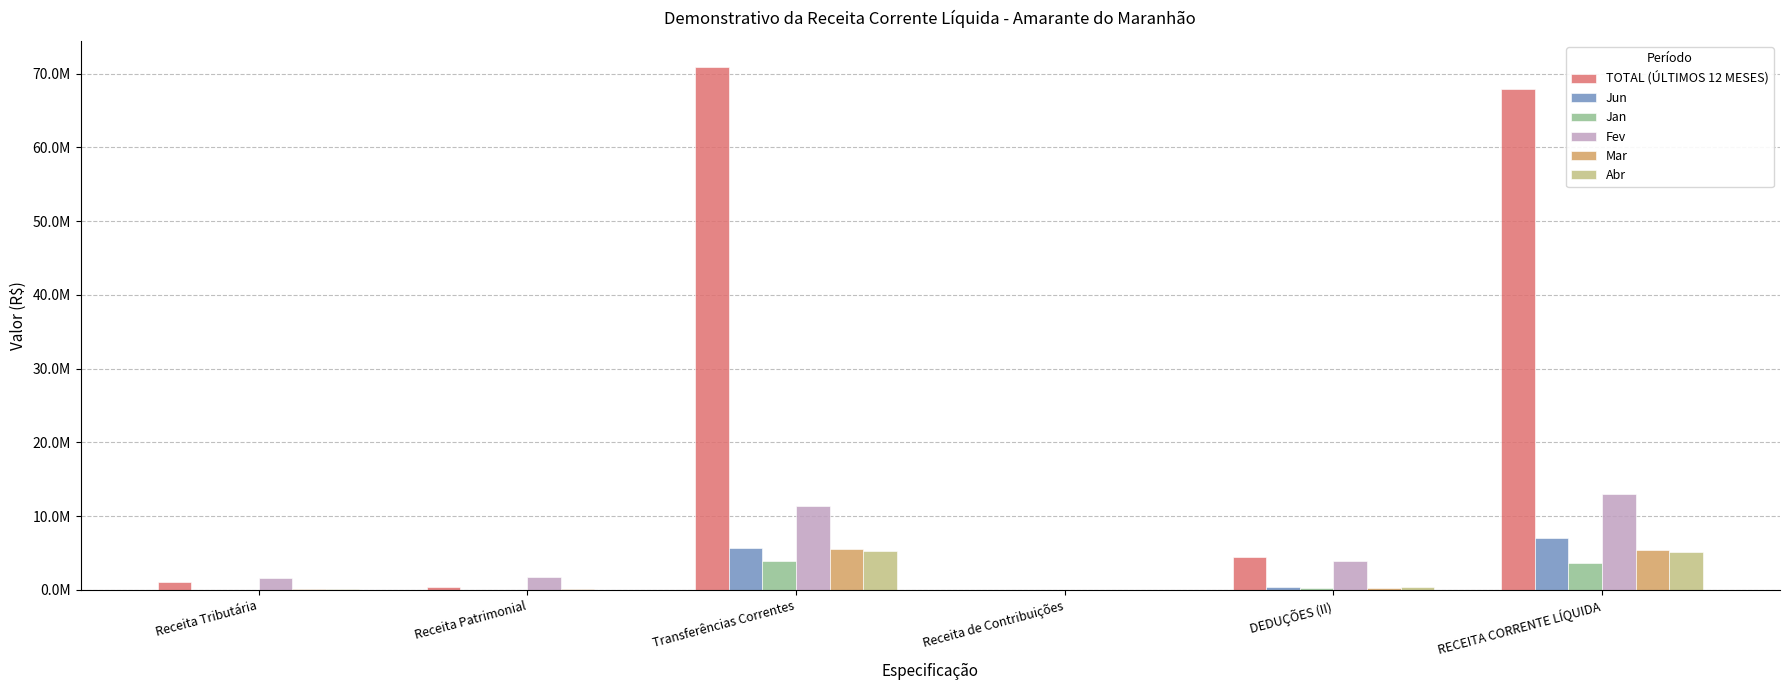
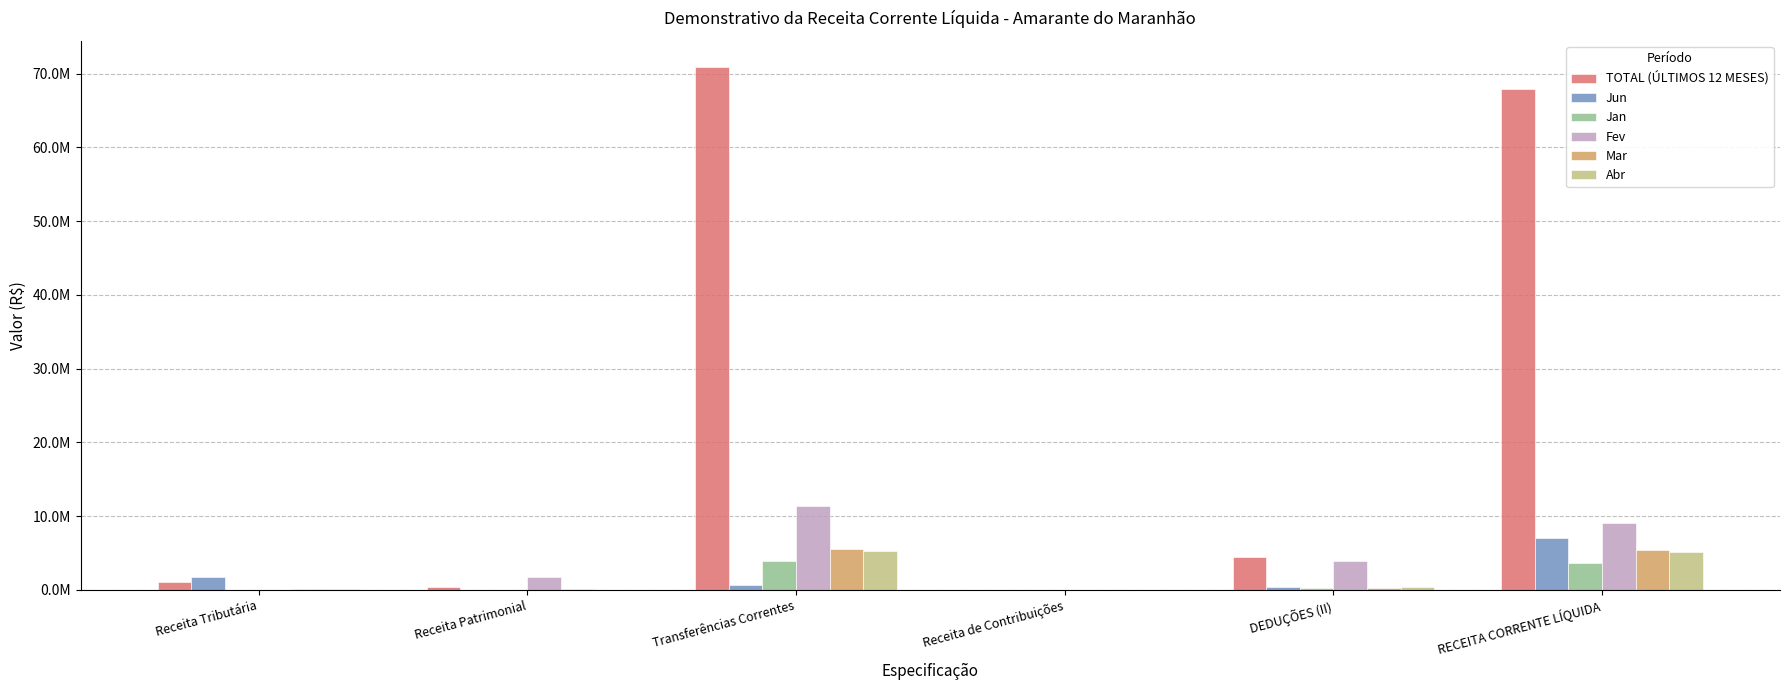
Jun, Receita Tributária: 0 -> 2000000
Fev, Receita Tributária: 2000000 -> 0
Jun, Transferências Correntes: 6000000 -> 1000000
Fev, RECEITA CORRENTE LÍQUIDA: 13000000 -> 9000000
